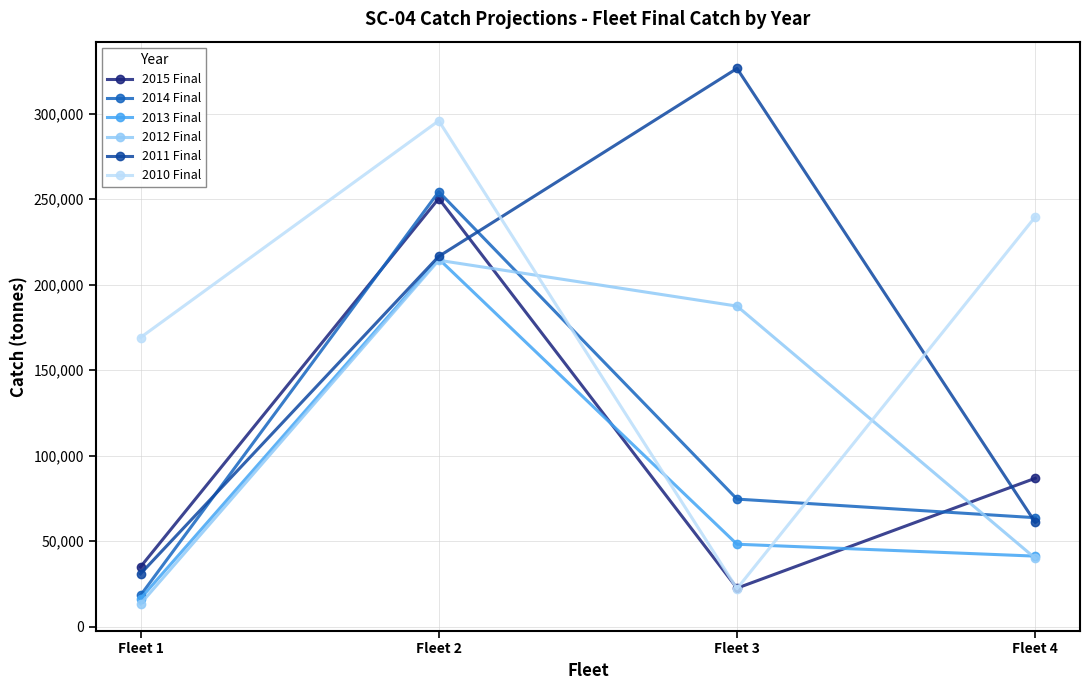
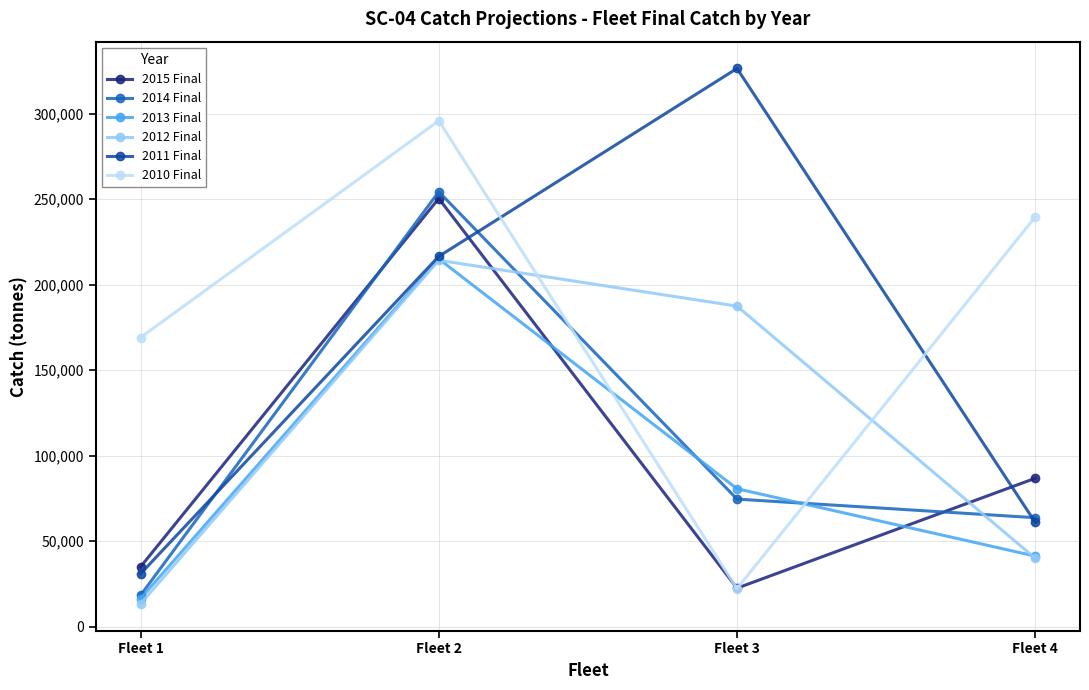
2013 Final, Fleet 3: 48,000 -> 81,000
